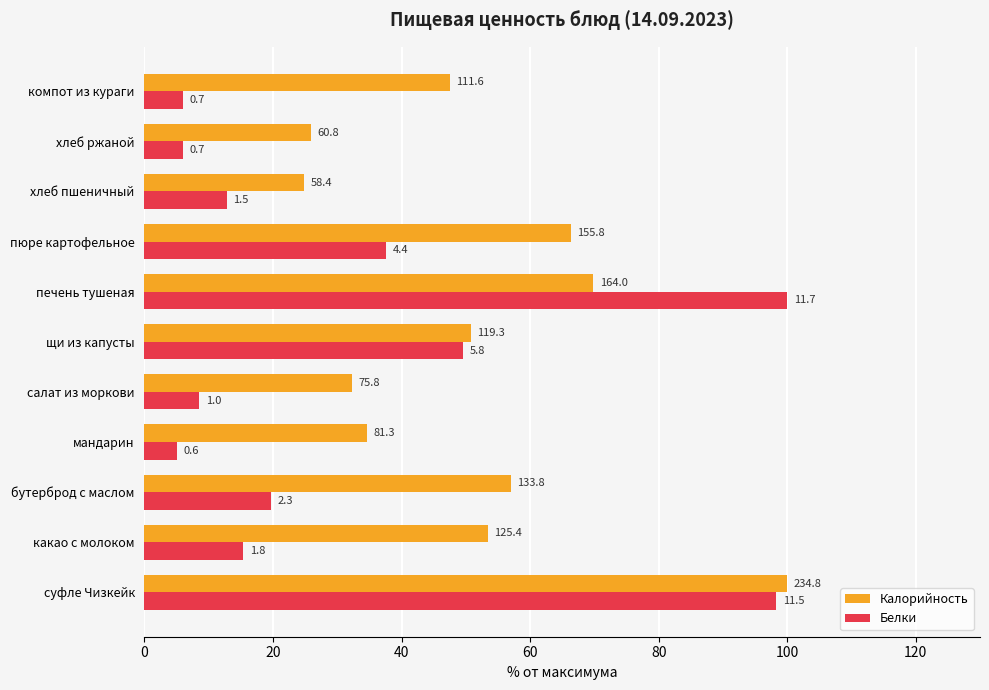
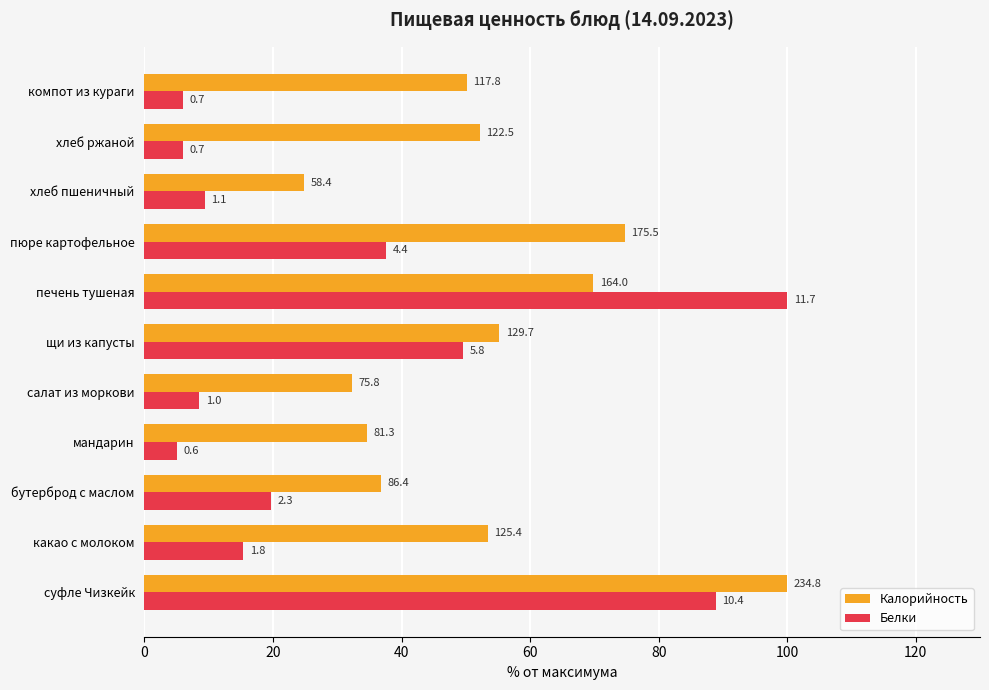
Калорийность, компот из кураги: 111.6 -> 117.8
Калорийность, хлеб ржаной: 60.8 -> 122.5
Белки, хлеб пшеничный: 1.5 -> 1.1
Калорийность, пюре картофельное: 155.8 -> 175.5
Калорийность, щи из капусты: 119.3 -> 129.7
Калорийность, бутерброд с маслом: 133.8 -> 86.4
Белки, суфле Чизкейк: 11.5 -> 10.4
